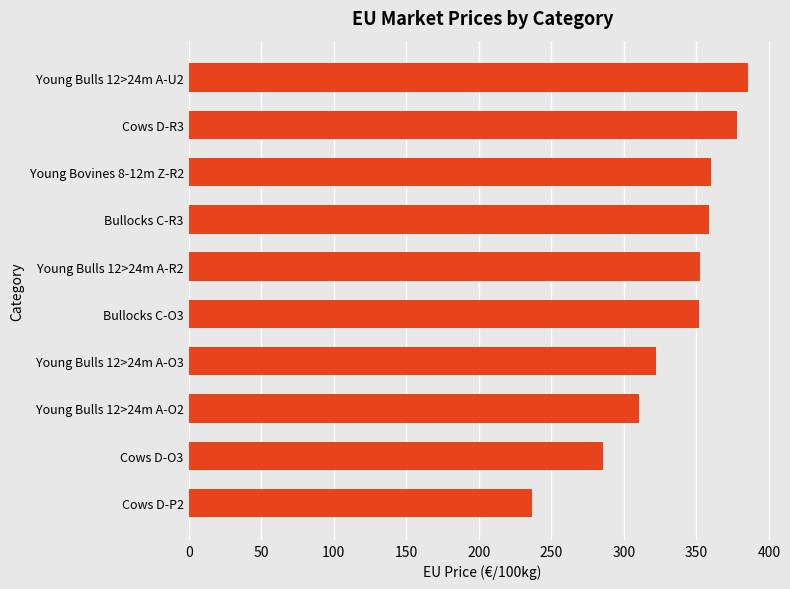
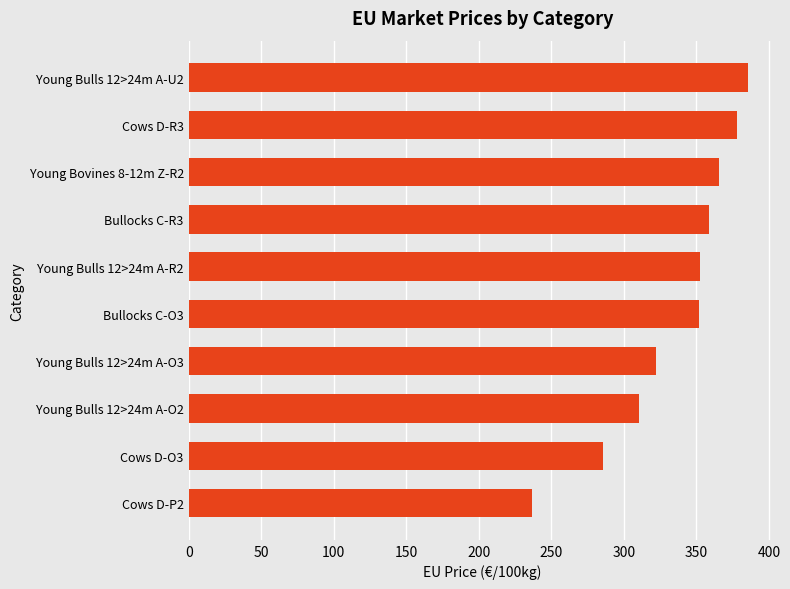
Young Bovines 8-12m Z-R2: 360 -> 366
